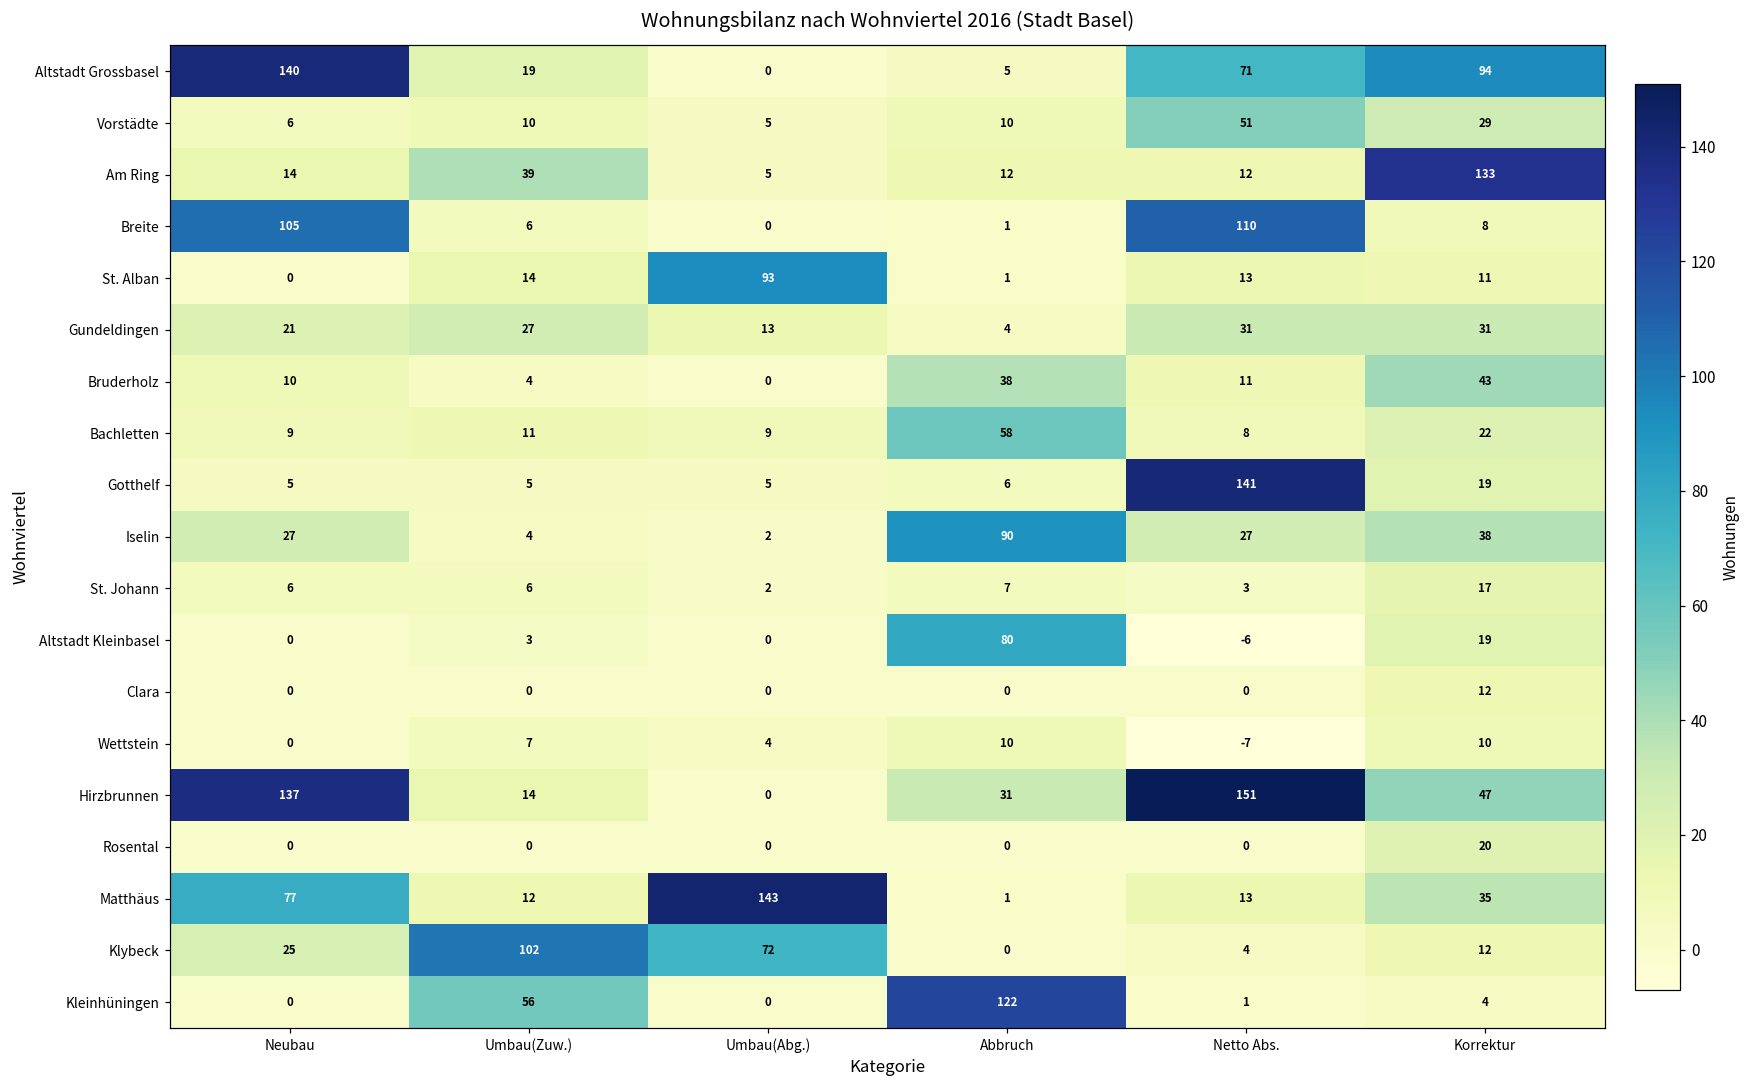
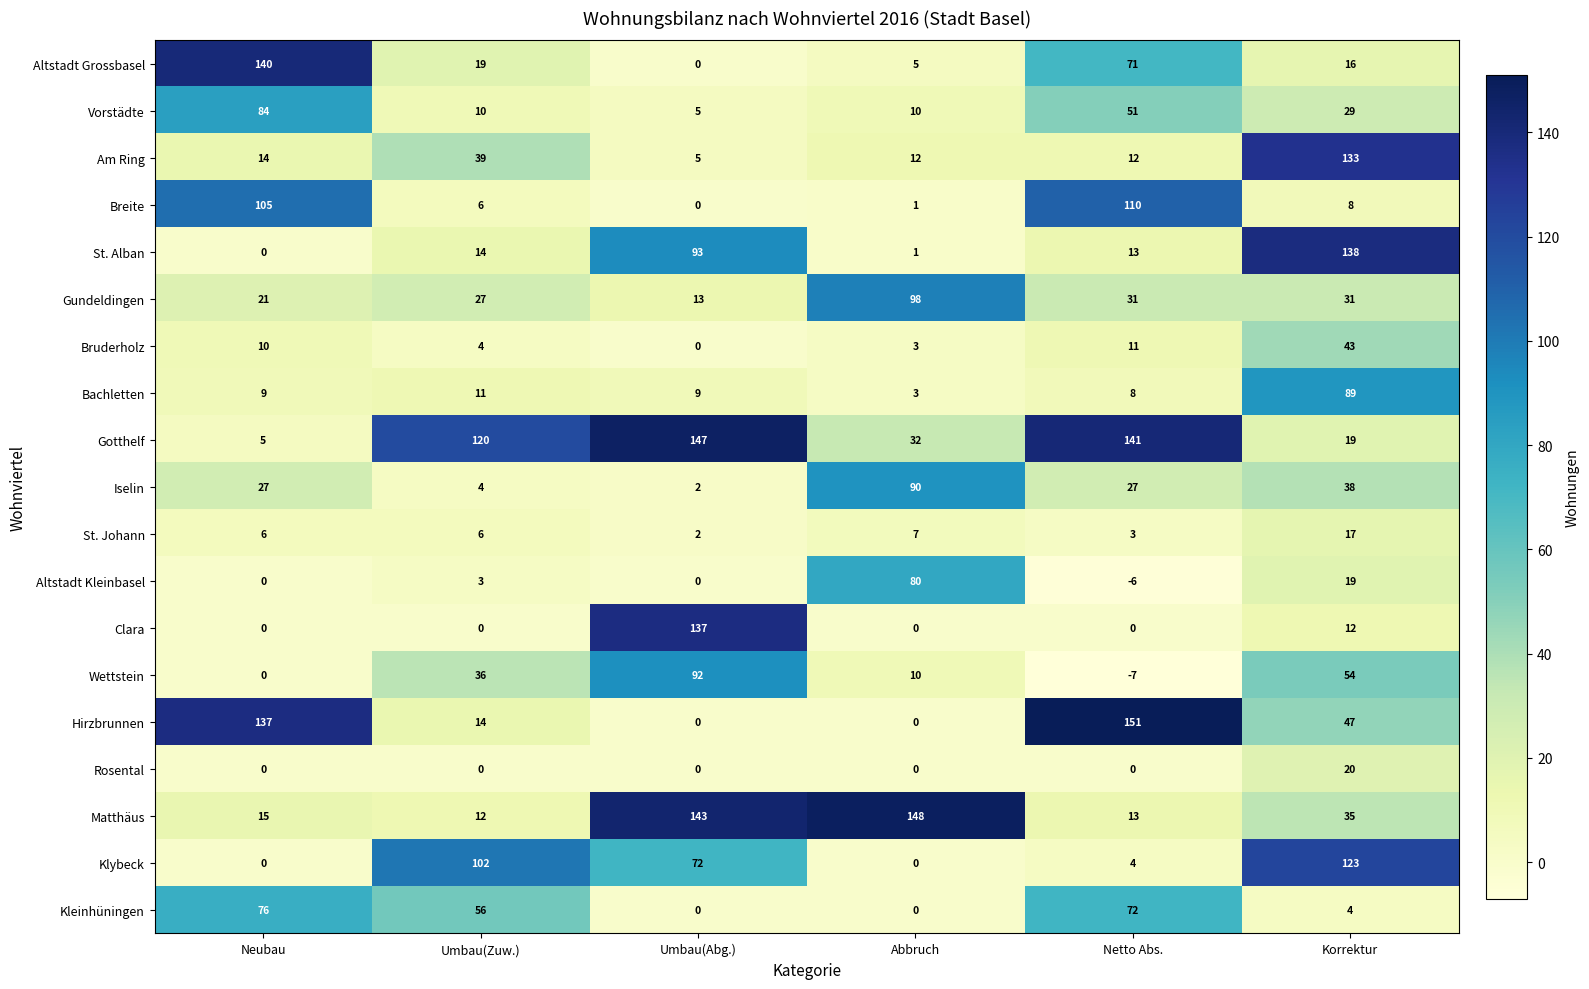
Altstadt Grossbasel, Korrektur: 94 -> 16
Vorstädte, Neubau: 6 -> 84
St. Alban, Korrektur: 11 -> 138
Gundeldingen, Abbruch: 4 -> 98
Bruderholz, Abbruch: 38 -> 3
Bachletten, Abbruch: 58 -> 3
Bachletten, Korrektur: 22 -> 89
Gotthelf, Umbau(Zuw.): 5 -> 120
Gotthelf, Umbau(Abg.): 5 -> 147
Gotthelf, Abbruch: 6 -> 32
Clara, Umbau(Abg.): 0 -> 137
Wettstein, Umbau(Zuw.): 7 -> 36
Wettstein, Umbau(Abg.): 4 -> 92
Wettstein, Korrektur: 10 -> 54
Hirzbrunnen, Abbruch: 31 -> 0
Matthäus, Neubau: 77 -> 15
Matthäus, Abbruch: 1 -> 148
Klybeck, Neubau: 25 -> 0
Klybeck, Korrektur: 12 -> 123
Kleinhüningen, Neubau: 0 -> 76
Kleinhüningen, Abbruch: 122 -> 0
Kleinhüningen, Netto Abs.: 1 -> 72
